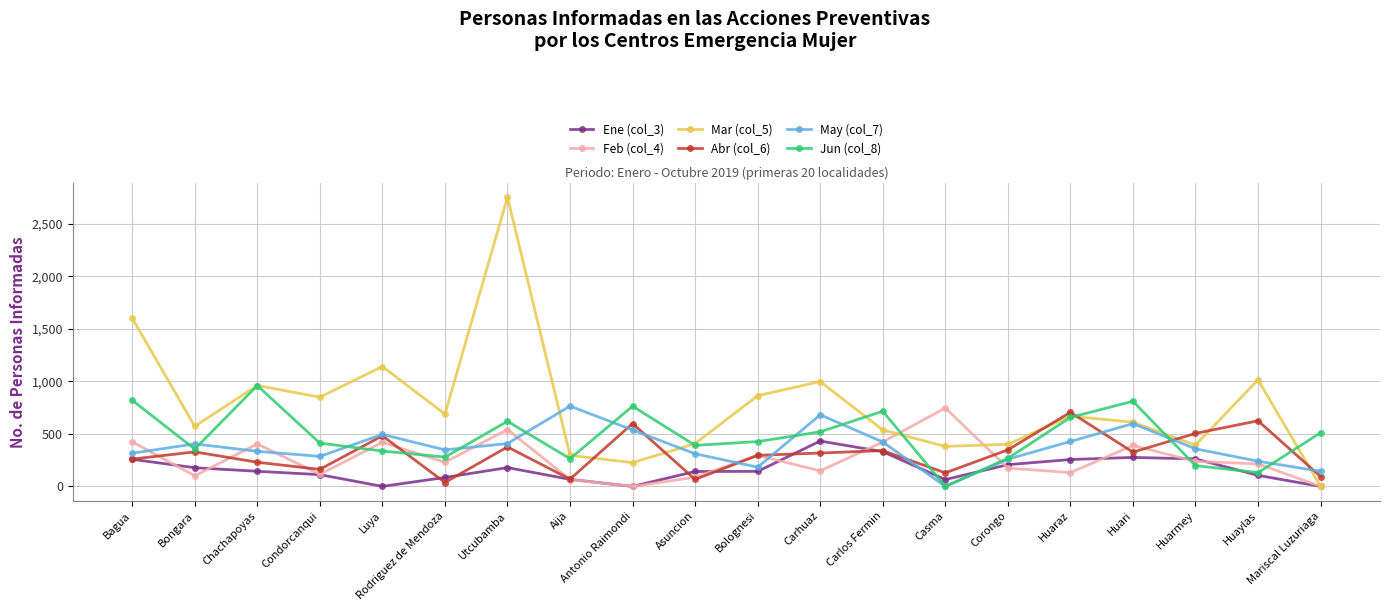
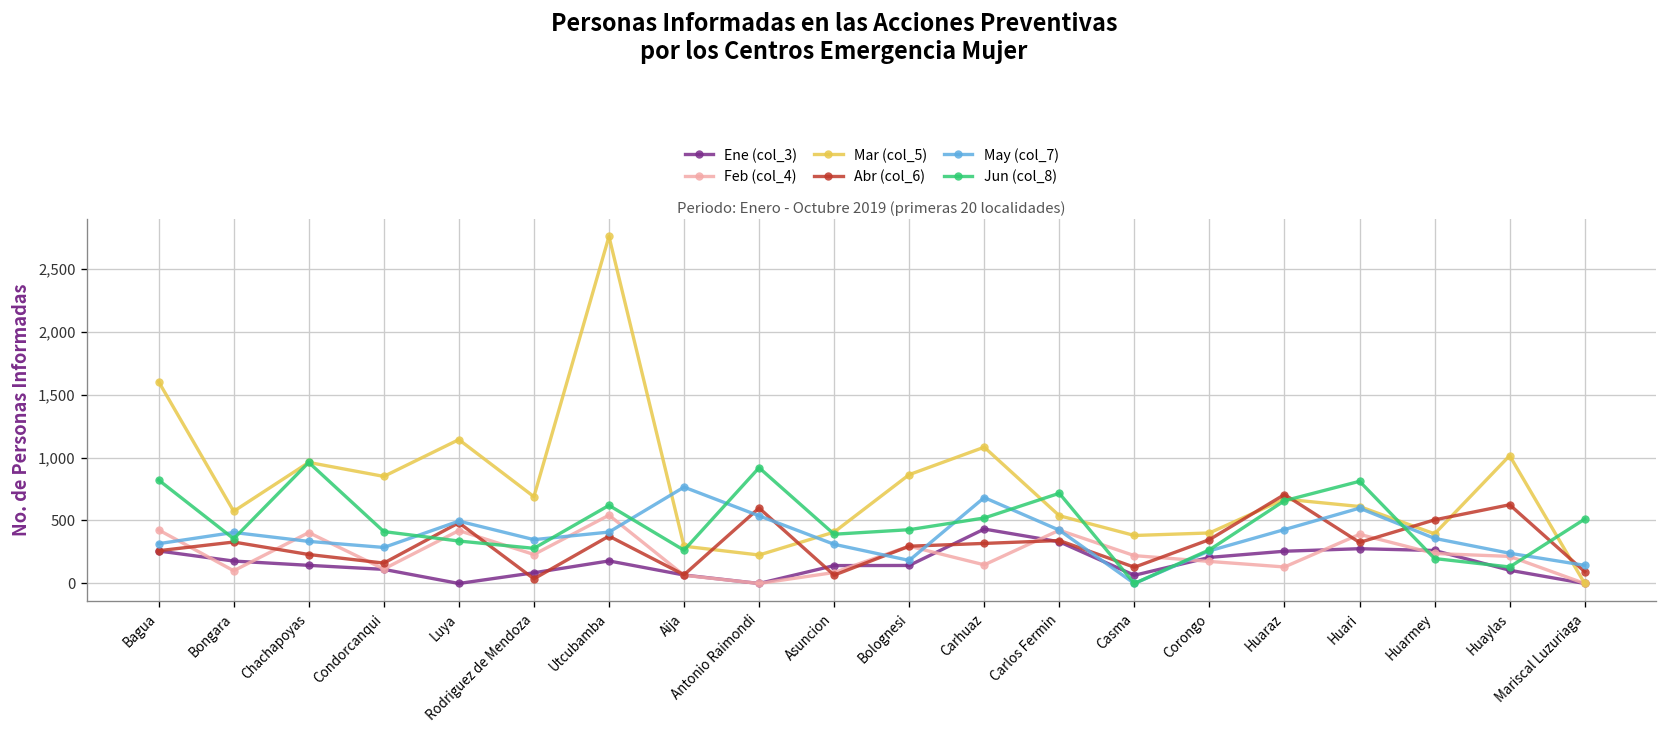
Jun (col_8), Antonio Raimondi: 760 -> 920
Mar (col_5), Carhuaz: 1,000 -> 1,080
Feb (col_4), Casma: 750 -> 220
